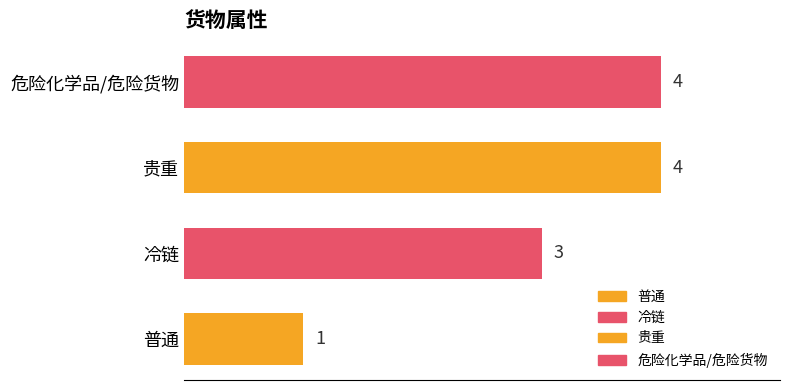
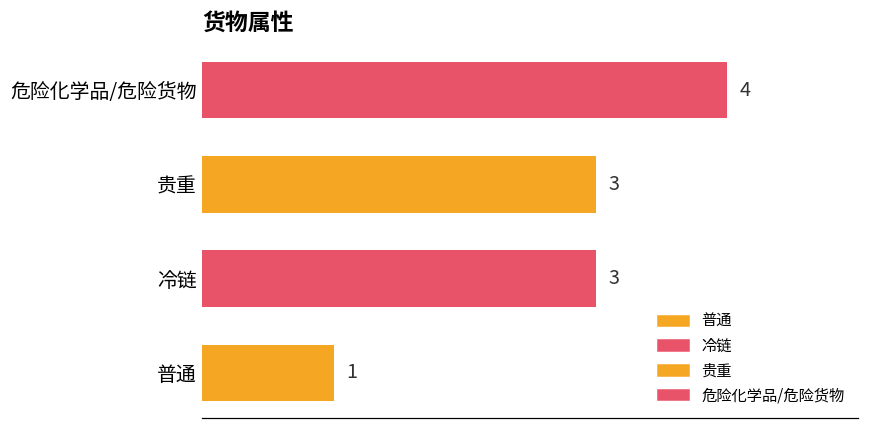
贵重: 4 -> 3
